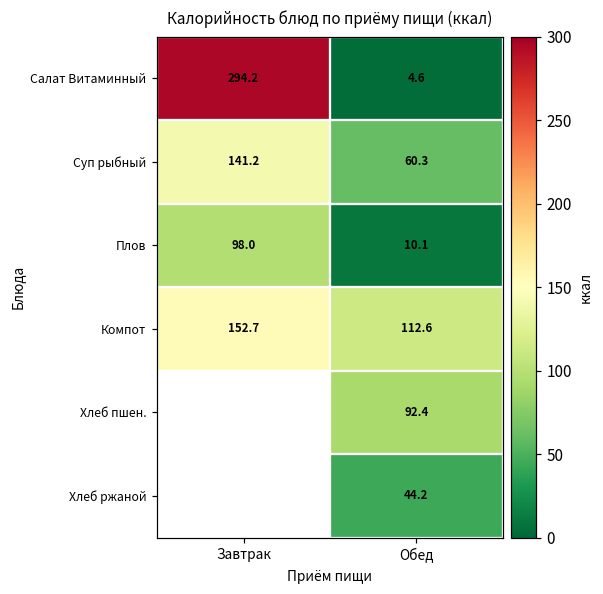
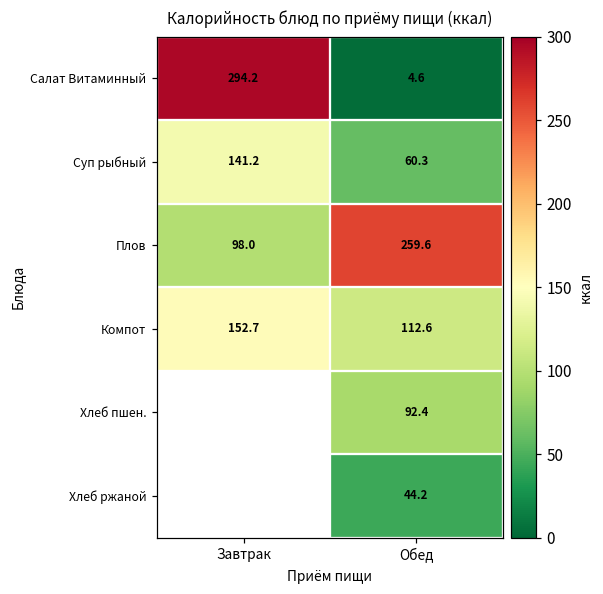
Плов, Обед: 10.1 -> 259.6
